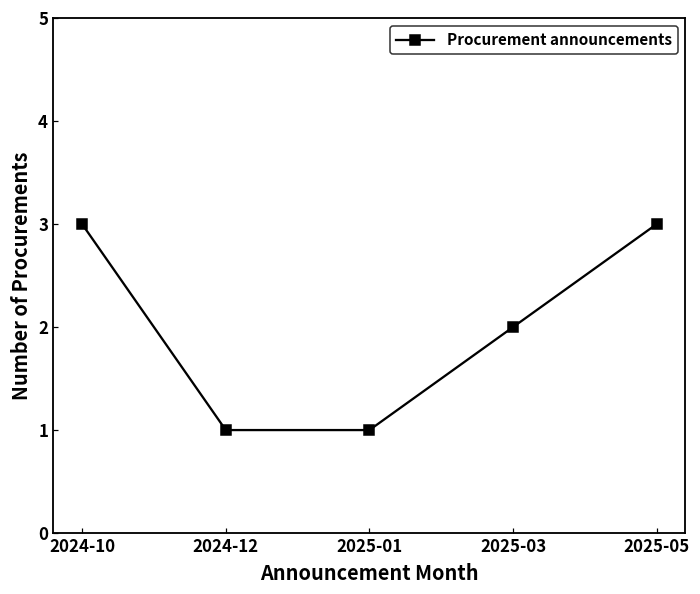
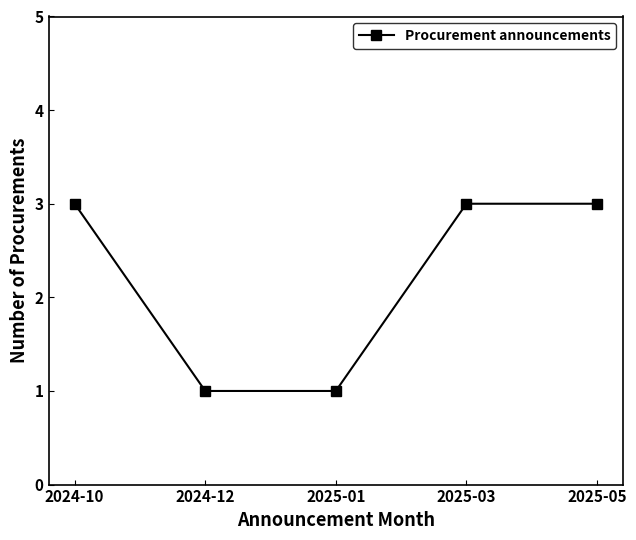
2025-03: 2 -> 3
